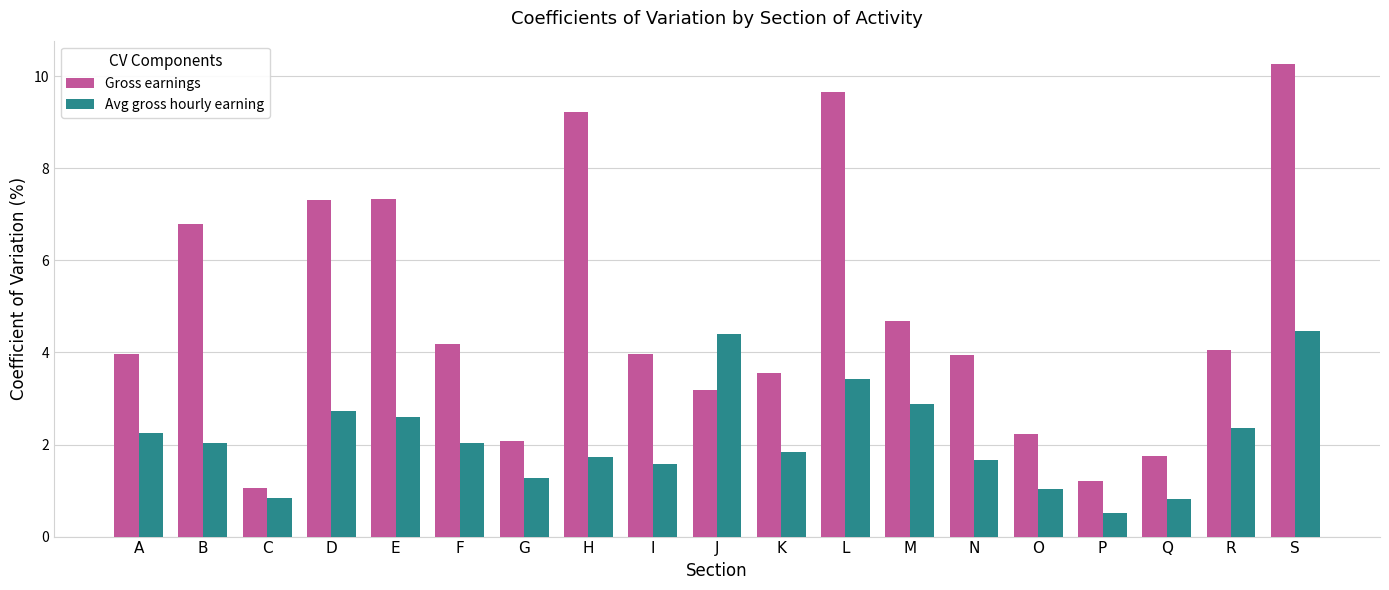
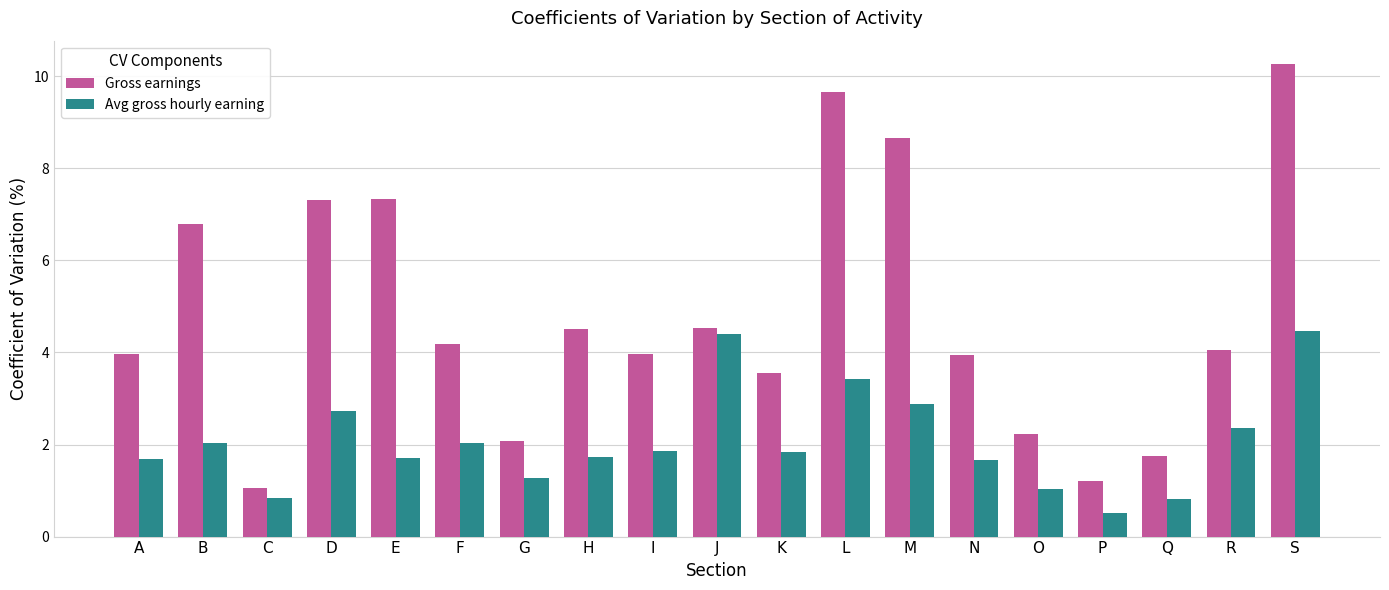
Avg gross hourly earning, A: 2.2 -> 1.7
Avg gross hourly earning, E: 2.6 -> 1.7
Gross earnings, H: 9.2 -> 4.5
Avg gross hourly earning, I: 1.6 -> 1.9
Gross earnings, J: 3.2 -> 4.5
Gross earnings, M: 4.7 -> 8.7
